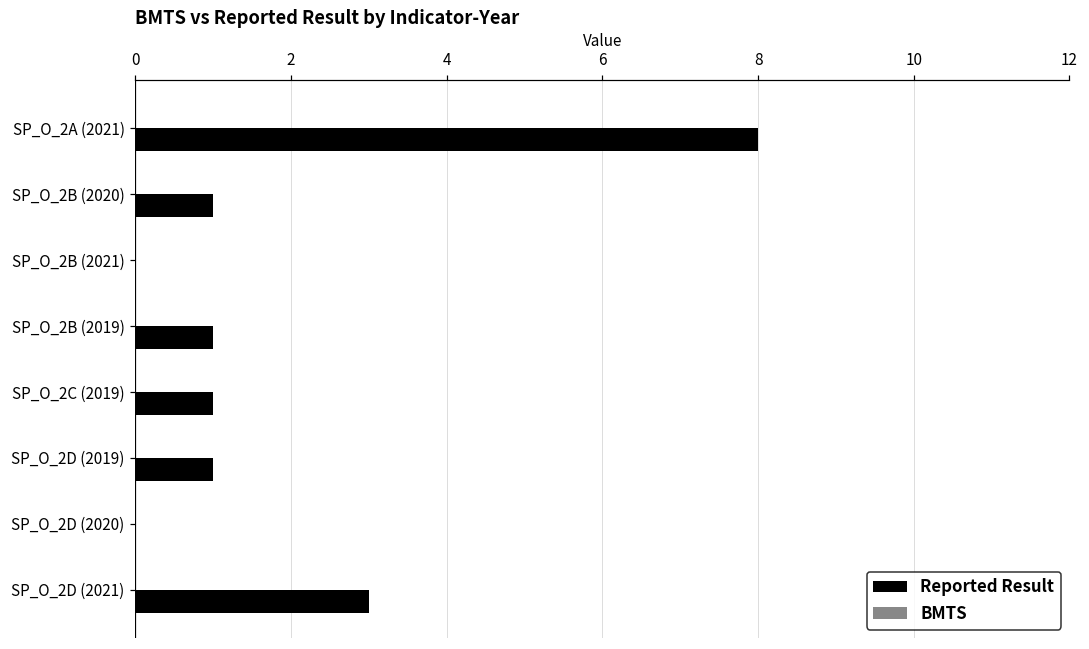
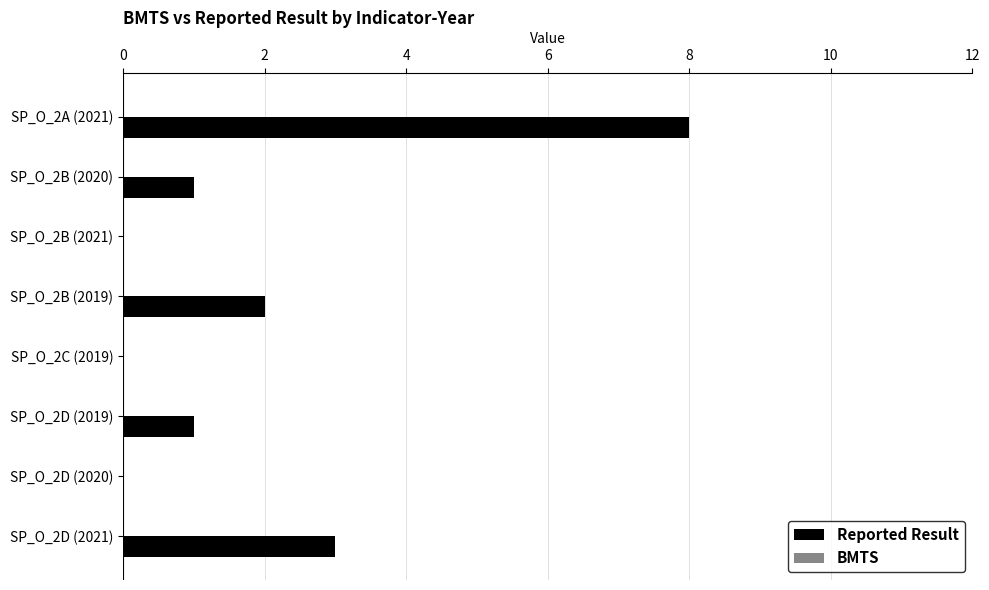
Reported Result, SP_O_2B (2019): 1 -> 2
Reported Result, SP_O_2C (2019): 1 -> 0
